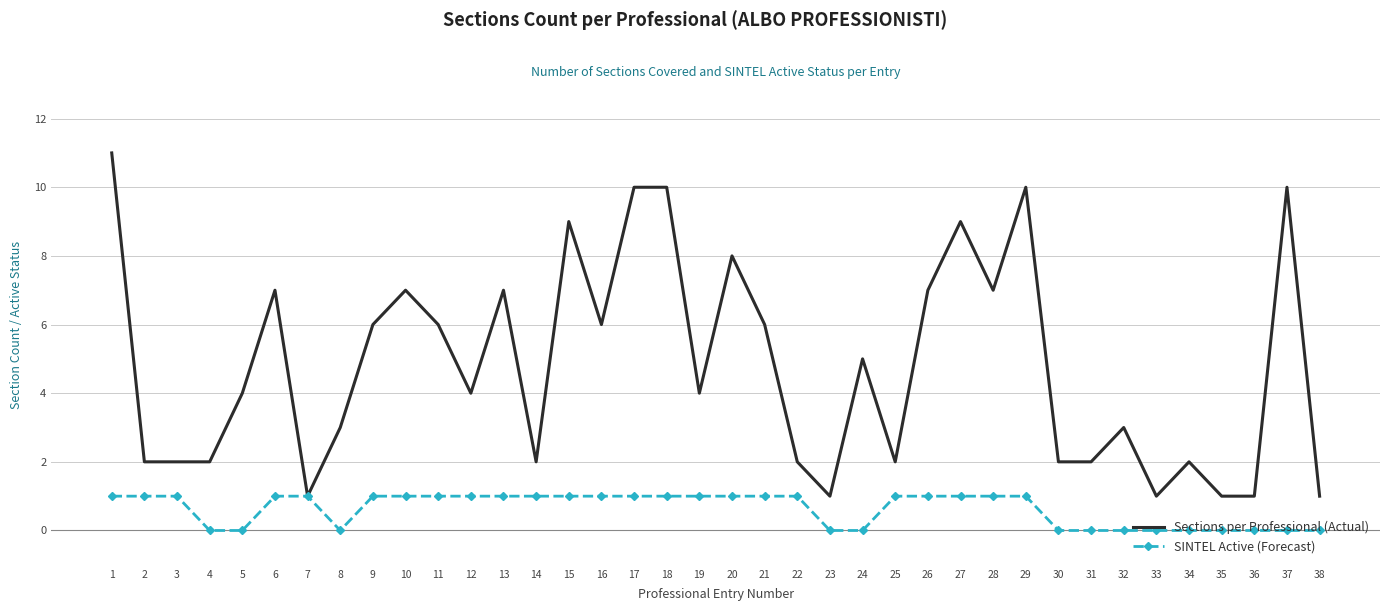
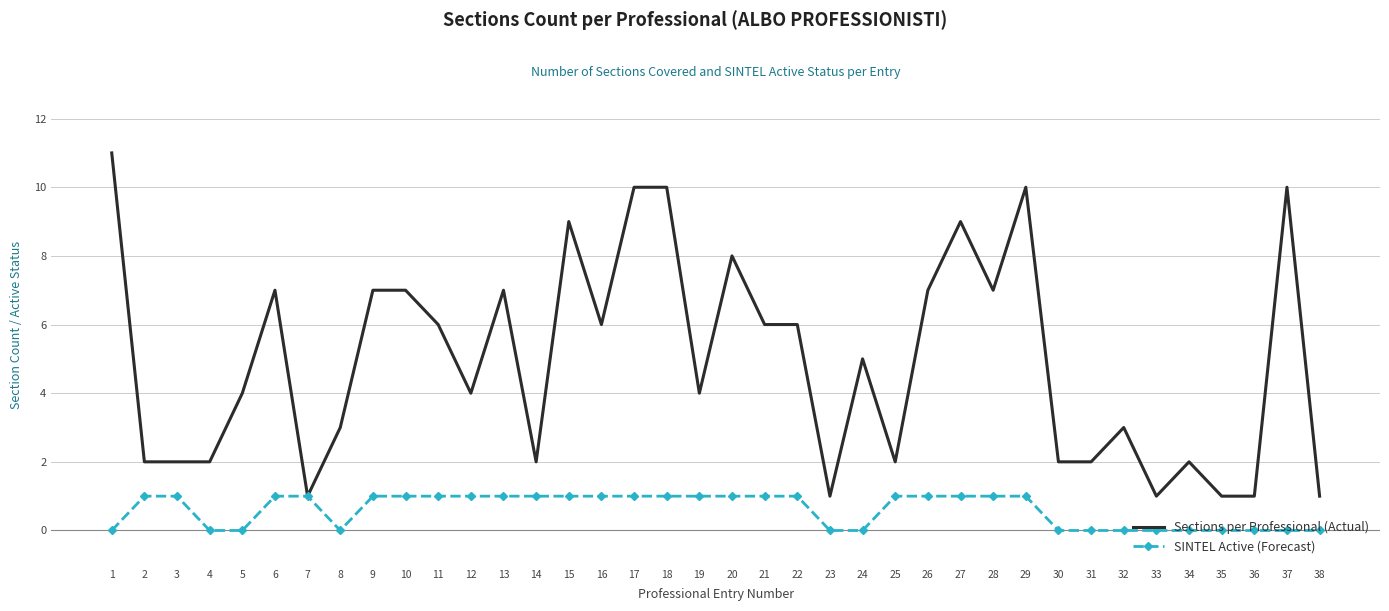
SINTEL Active (Forecast), 1: 1 -> 0
Sections per Professional (Actual), 9: 6 -> 7
Sections per Professional (Actual), 22: 2 -> 6
